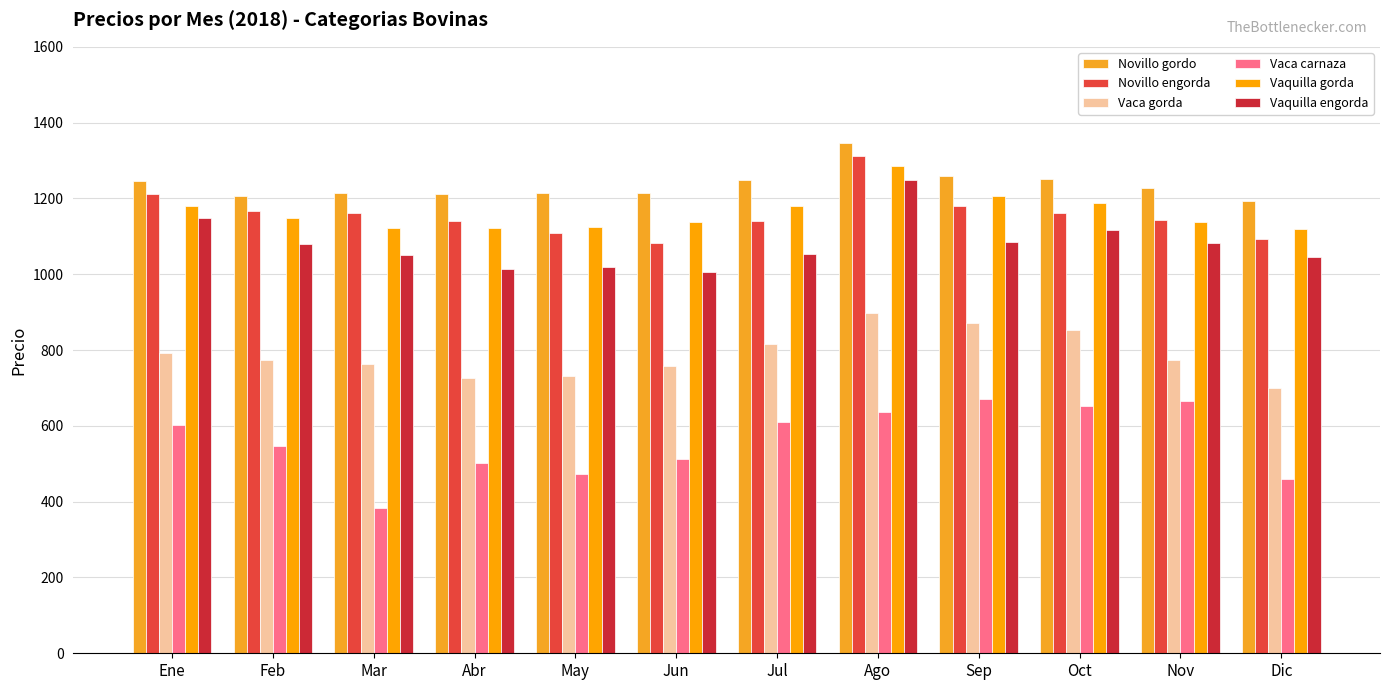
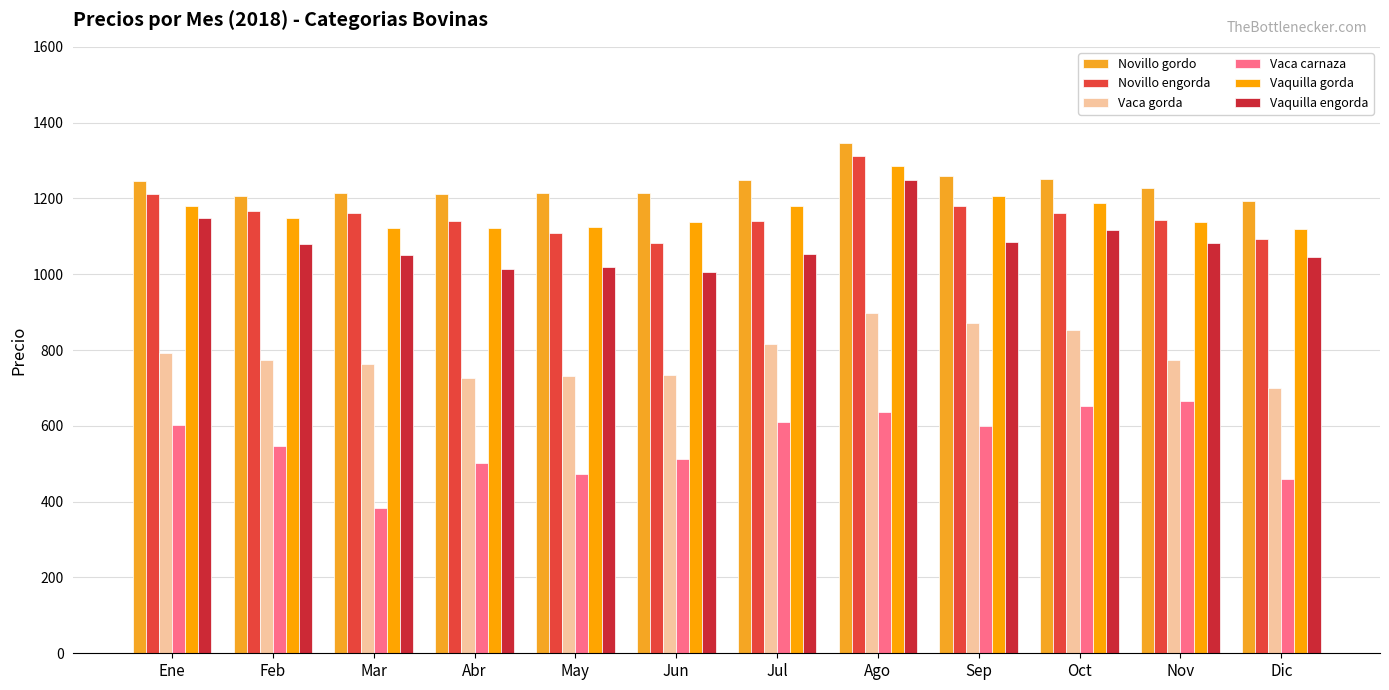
Vaca gorda, Jun: 760 -> 730
Vaca carnaza, Sep: 670 -> 600
